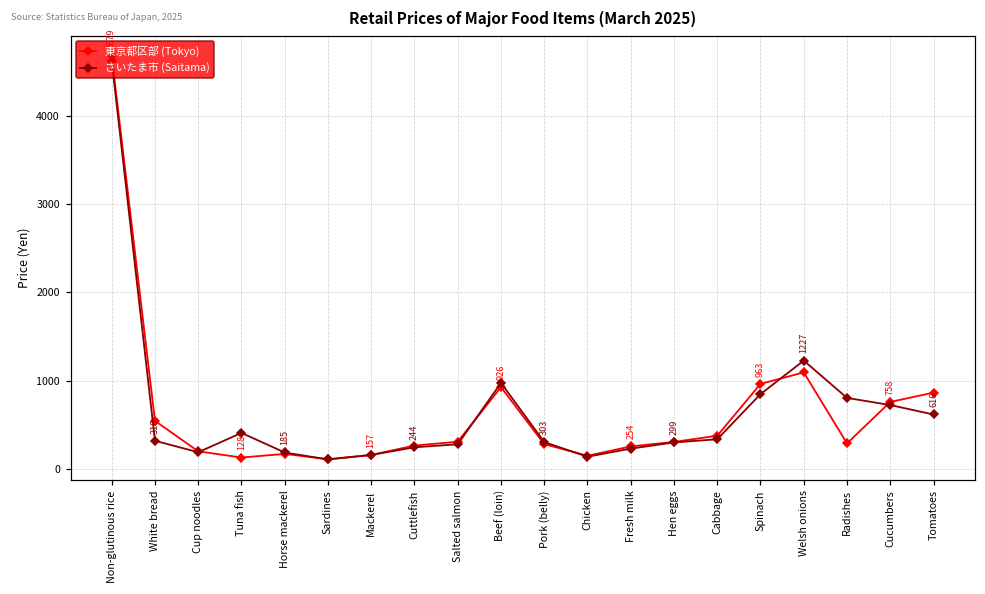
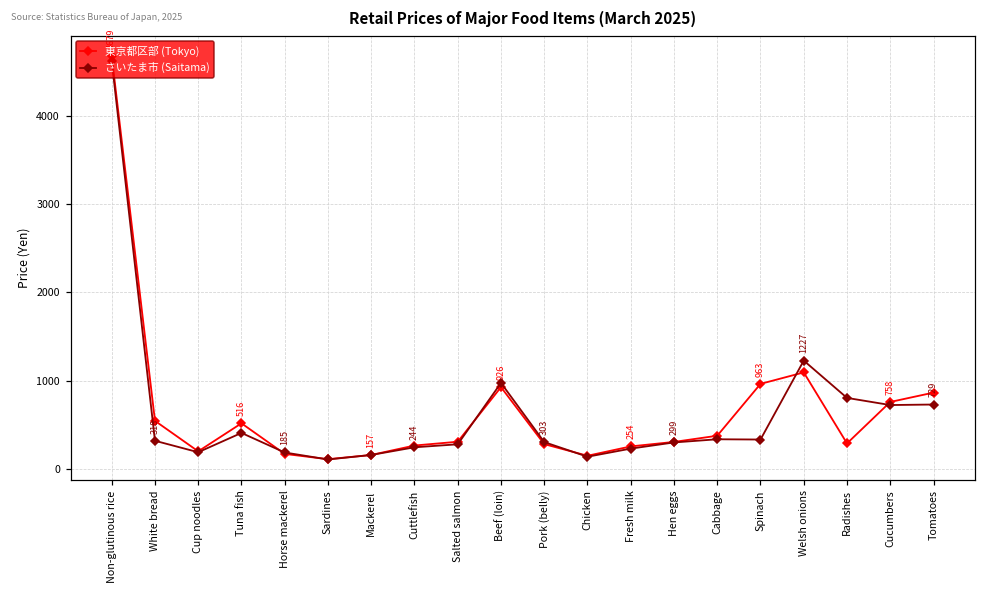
東京都区部 (Tokyo), Tuna fish: 128 -> 516
さいたま市 (Saitama), Spinach: 800 -> 300
さいたま市 (Saitama), Tomatoes: 616 -> 729
